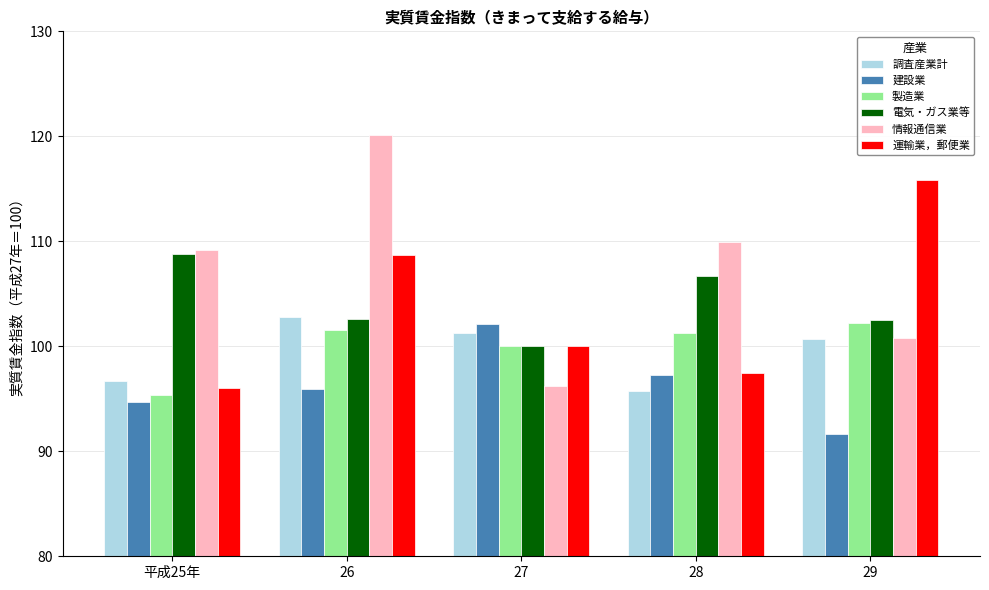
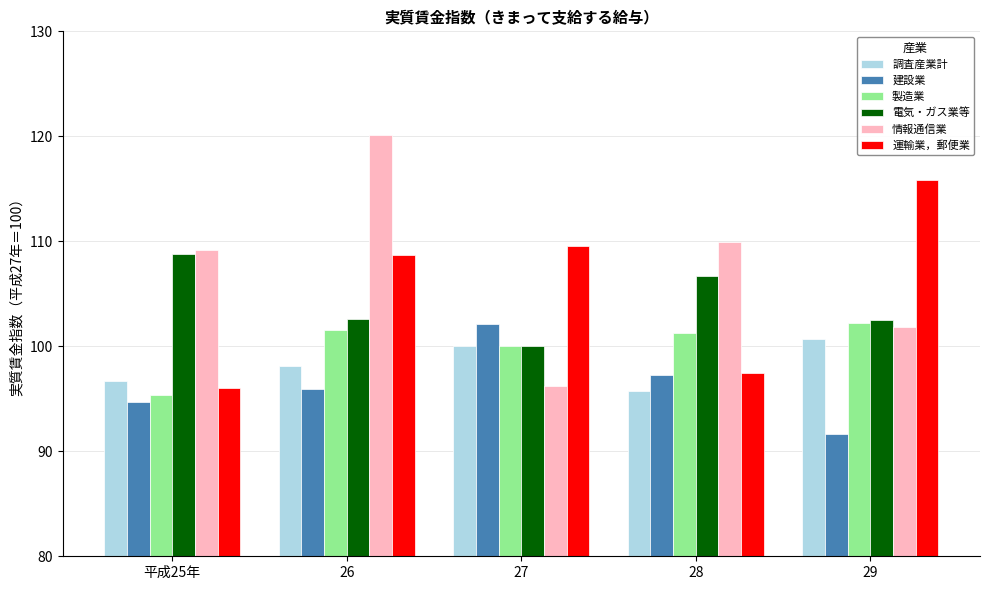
調査産業計, 26: 102.8 -> 98.1
調査産業計, 27: 101.3 -> 100.0
運輸業，郵便業, 27: 100.0 -> 109.6
情報通信業, 29: 100.8 -> 101.8
